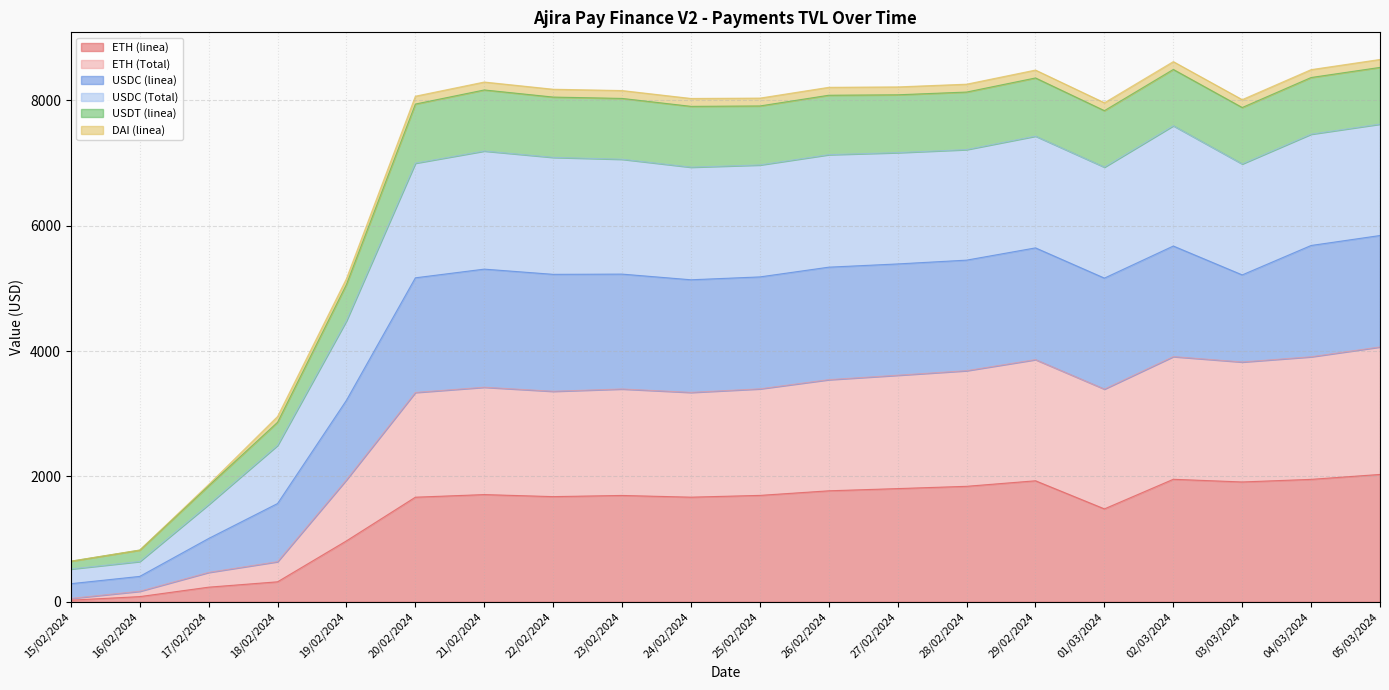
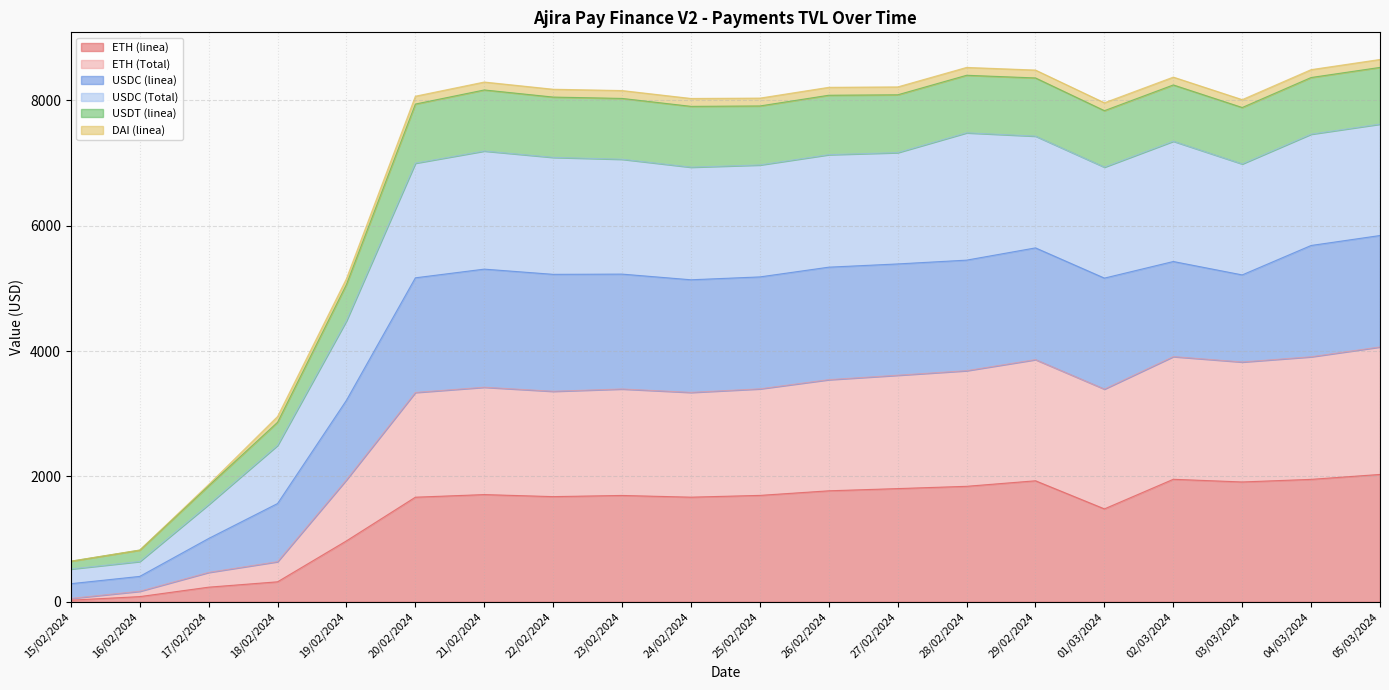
USDC (Total), 28/02/2024: 1800 -> 2000
USDC (linea), 02/03/2024: 1800 -> 1500
